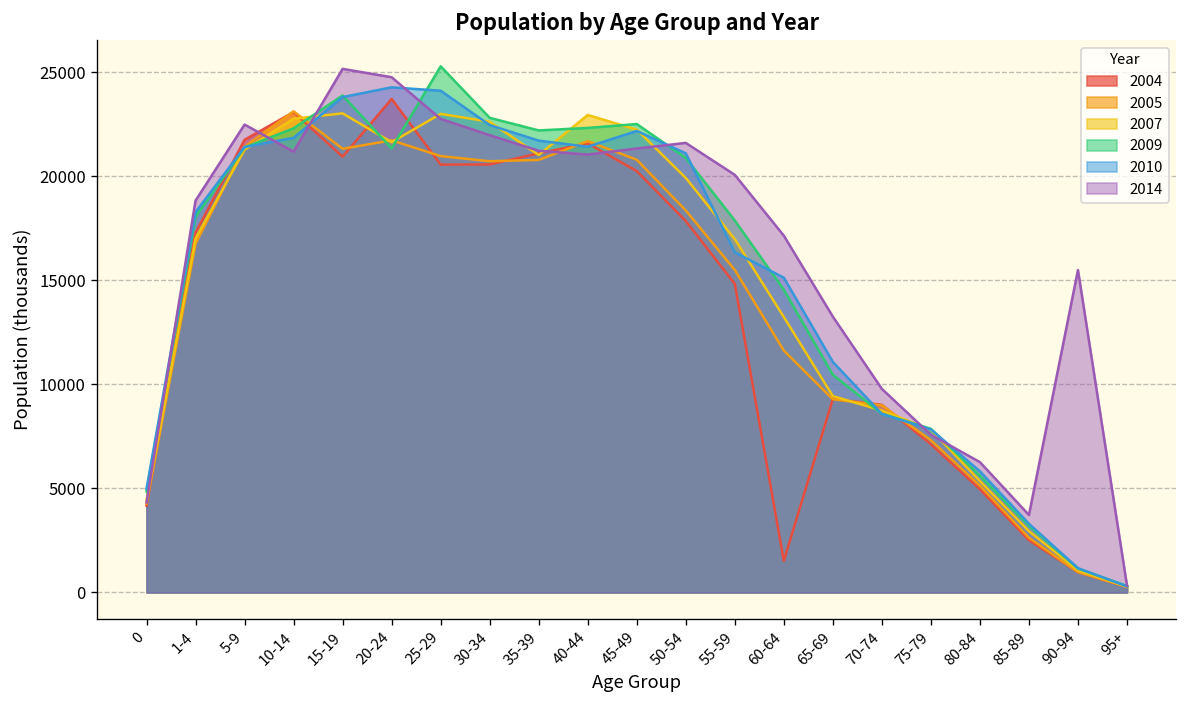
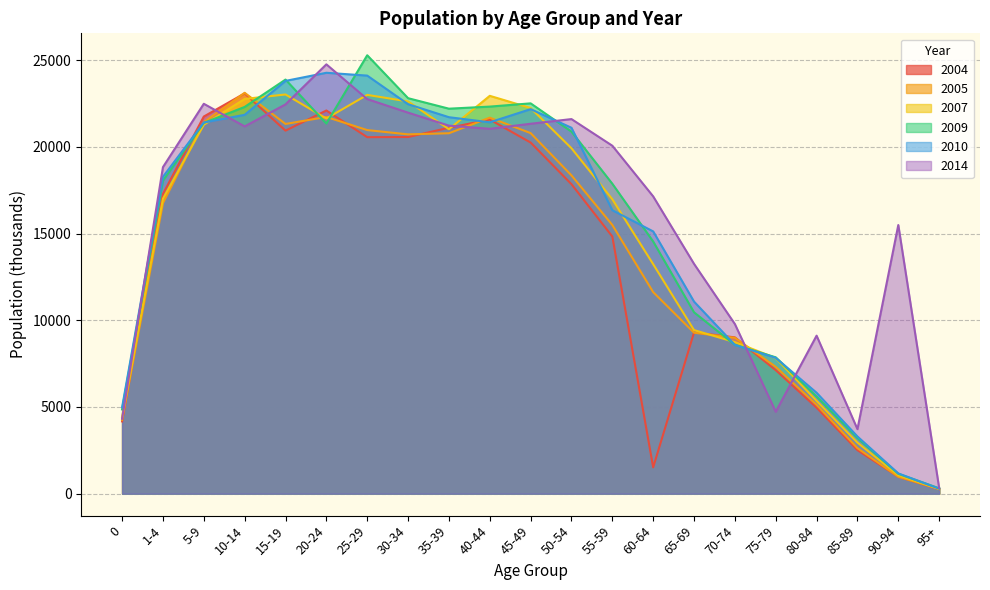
2014, 15-19: 25200 -> 22400
2004, 20-24: 23700 -> 22100
2014, 75-79: 7600 -> 4700
2014, 80-84: 6300 -> 9100
